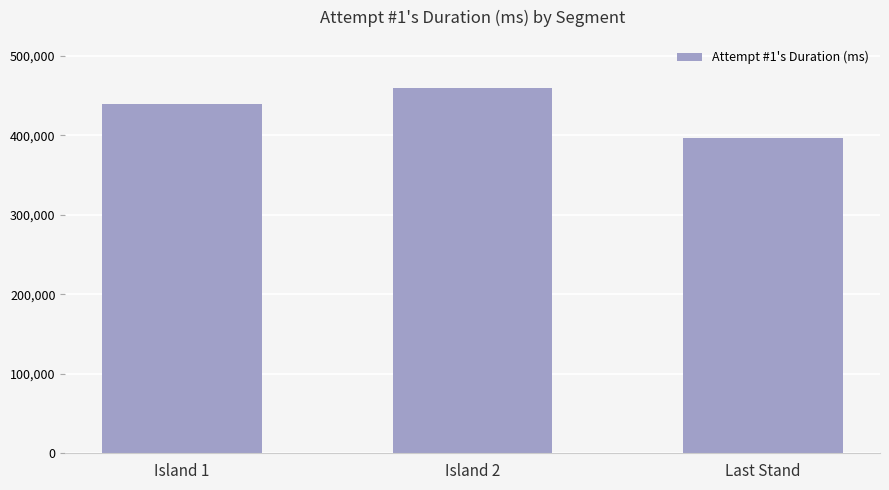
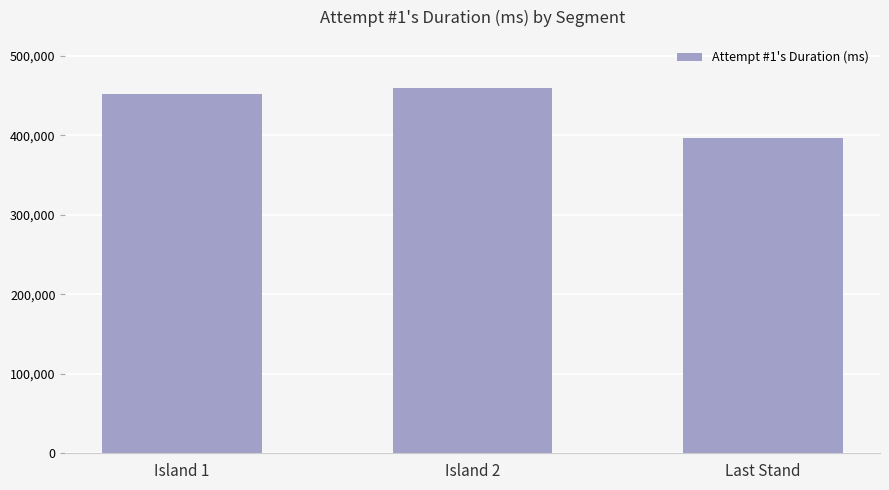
Island 1: 440,000 -> 450,000
